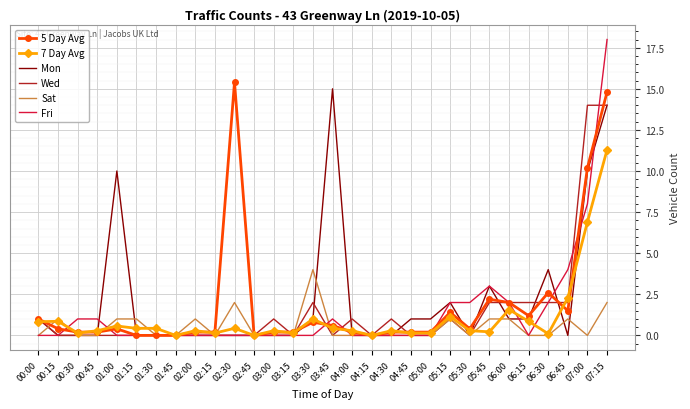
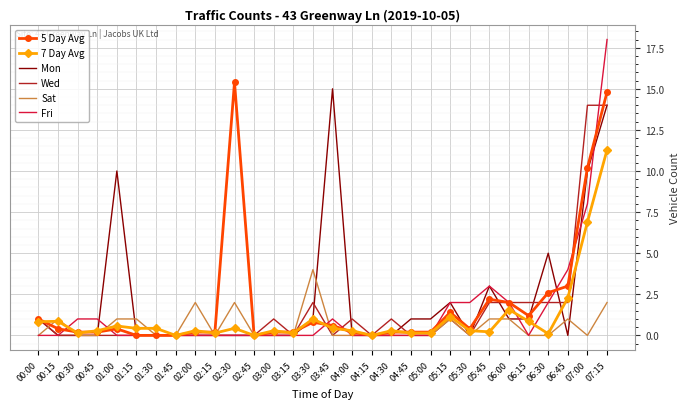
Sat, 02:00: 1 -> 2
Mon, 06:30: 4 -> 5
5 Day Avg, 06:45: 1.5 -> 3.0
